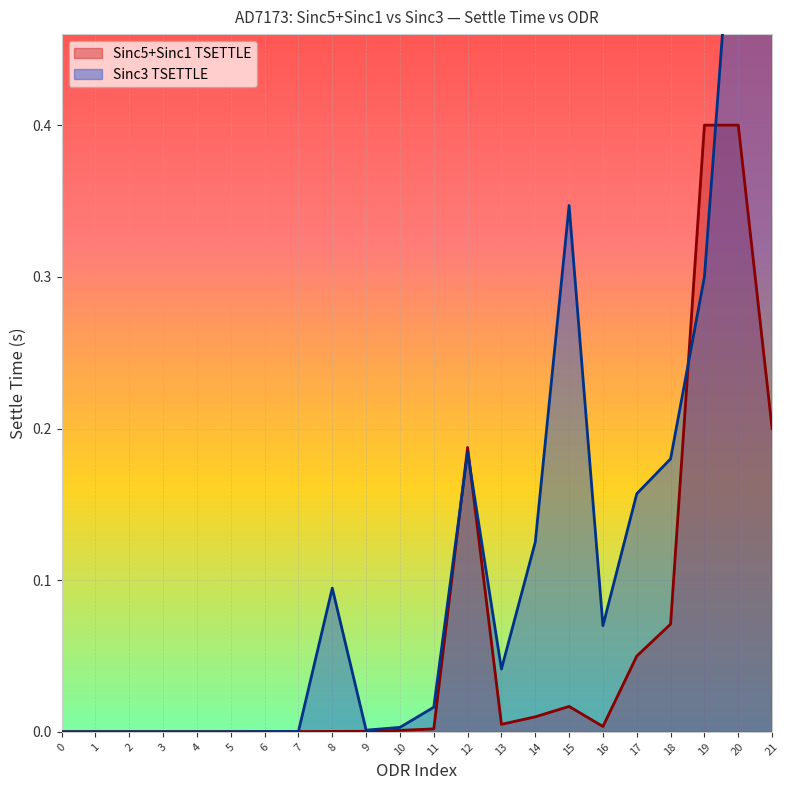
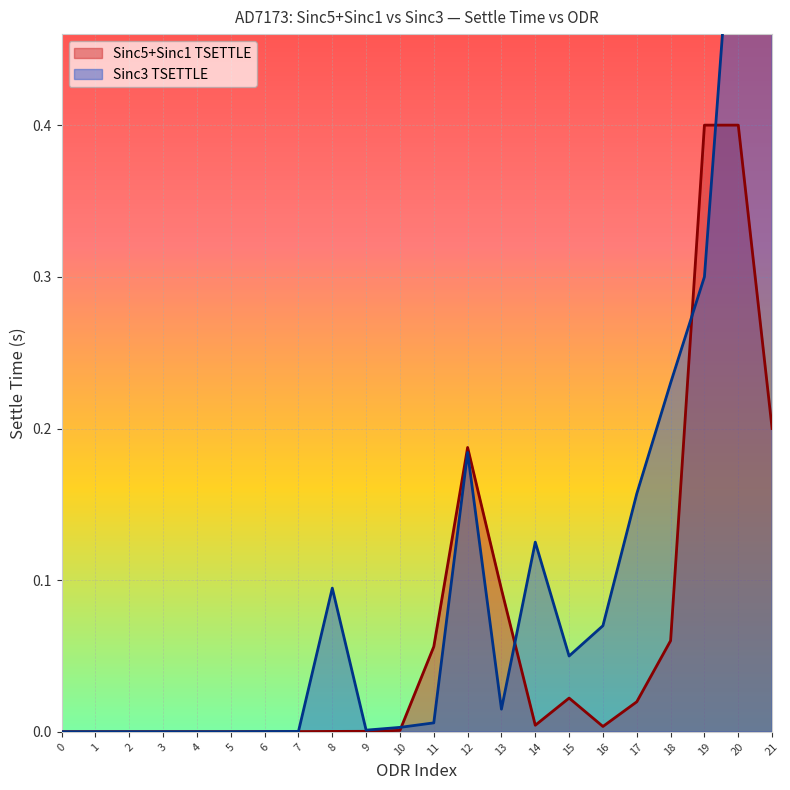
Sinc5+Sinc1 TSETTLE, 11: 0.002 -> 0.056
Sinc3 TSETTLE, 11: 0.016 -> 0.006
Sinc5+Sinc1 TSETTLE, 13: 0.005 -> 0.094
Sinc3 TSETTLE, 13: 0.041 -> 0.015
Sinc5+Sinc1 TSETTLE, 14: 0.010 -> 0.004
Sinc5+Sinc1 TSETTLE, 15: 0.017 -> 0.022
Sinc3 TSETTLE, 15: 0.347 -> 0.050
Sinc5+Sinc1 TSETTLE, 17: 0.050 -> 0.020
Sinc5+Sinc1 TSETTLE, 18: 0.071 -> 0.060
Sinc3 TSETTLE, 18: 0.18 -> 0.23
